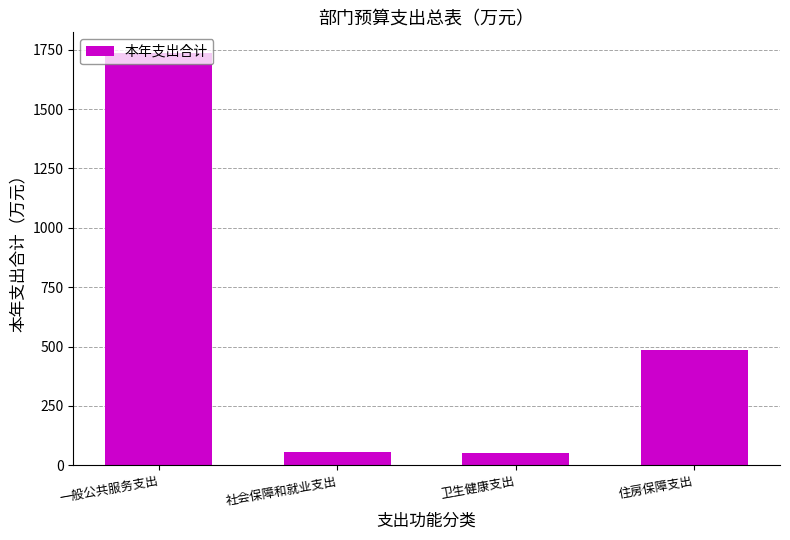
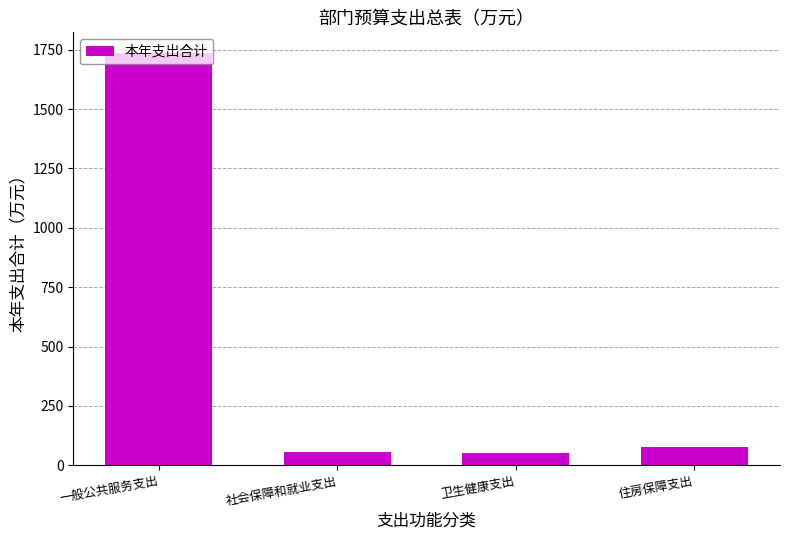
住房保障支出: 480 -> 80
